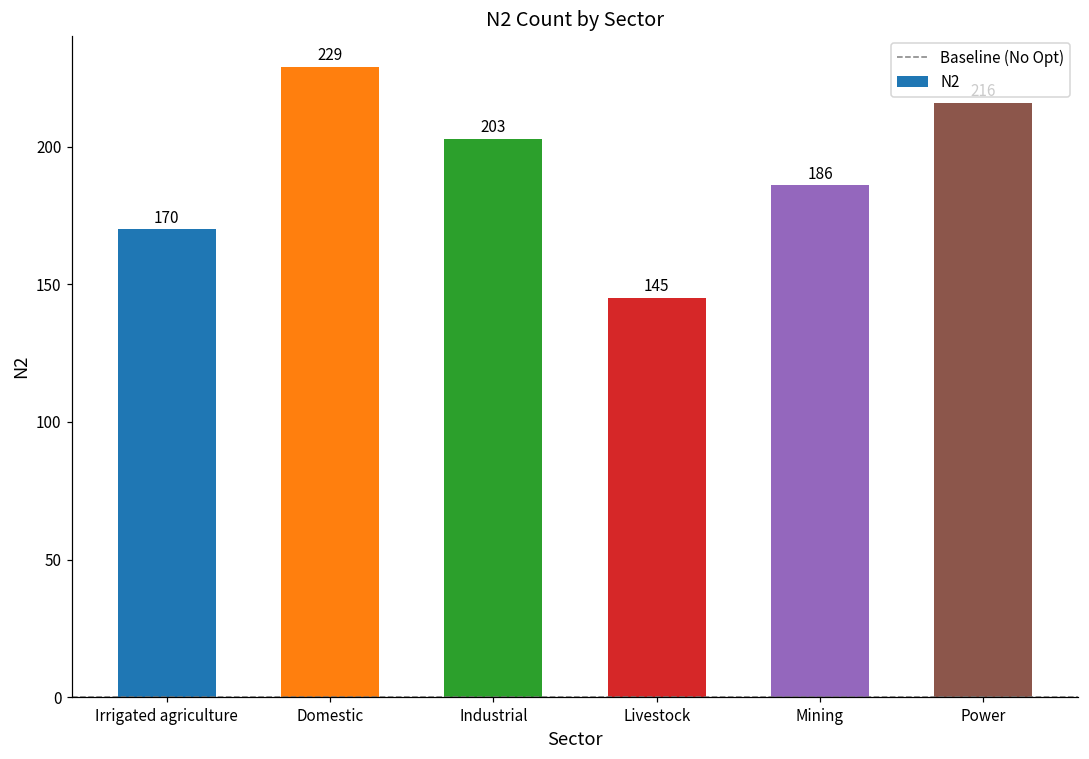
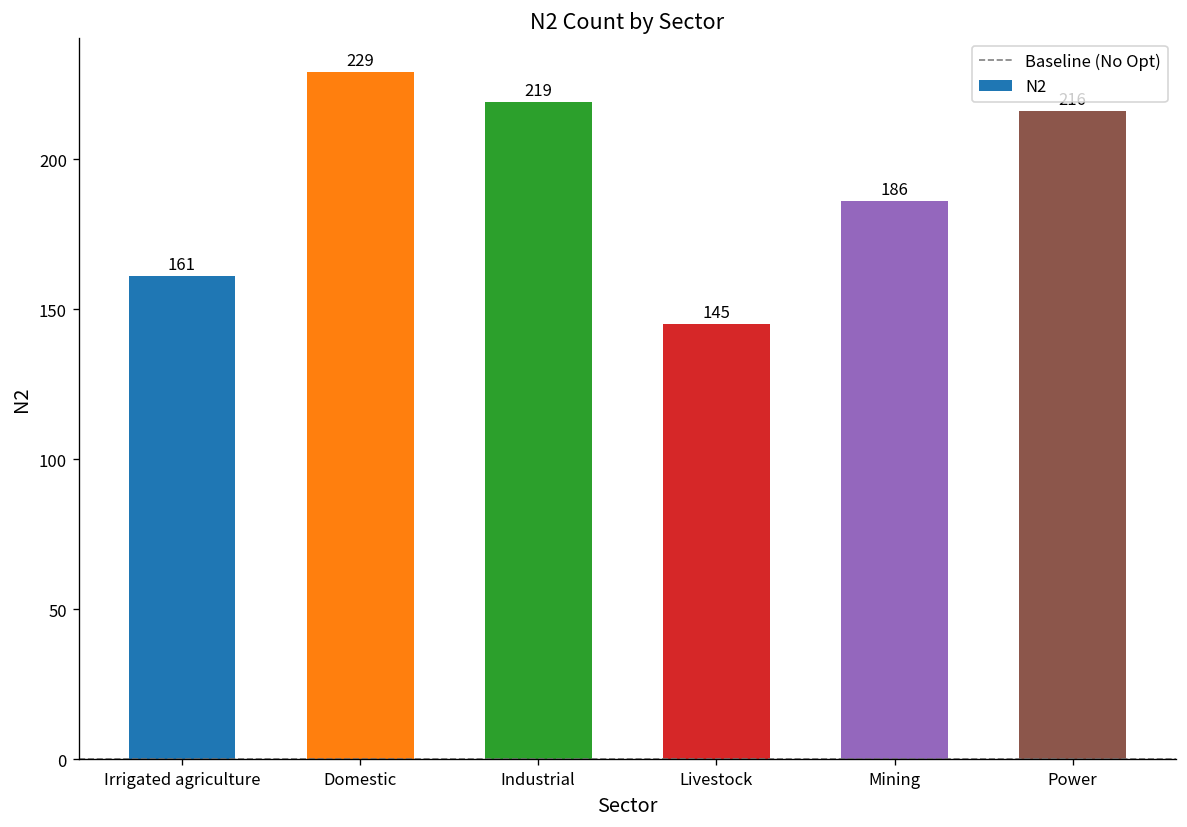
Irrigated agriculture: 170 -> 161
Industrial: 203 -> 219
